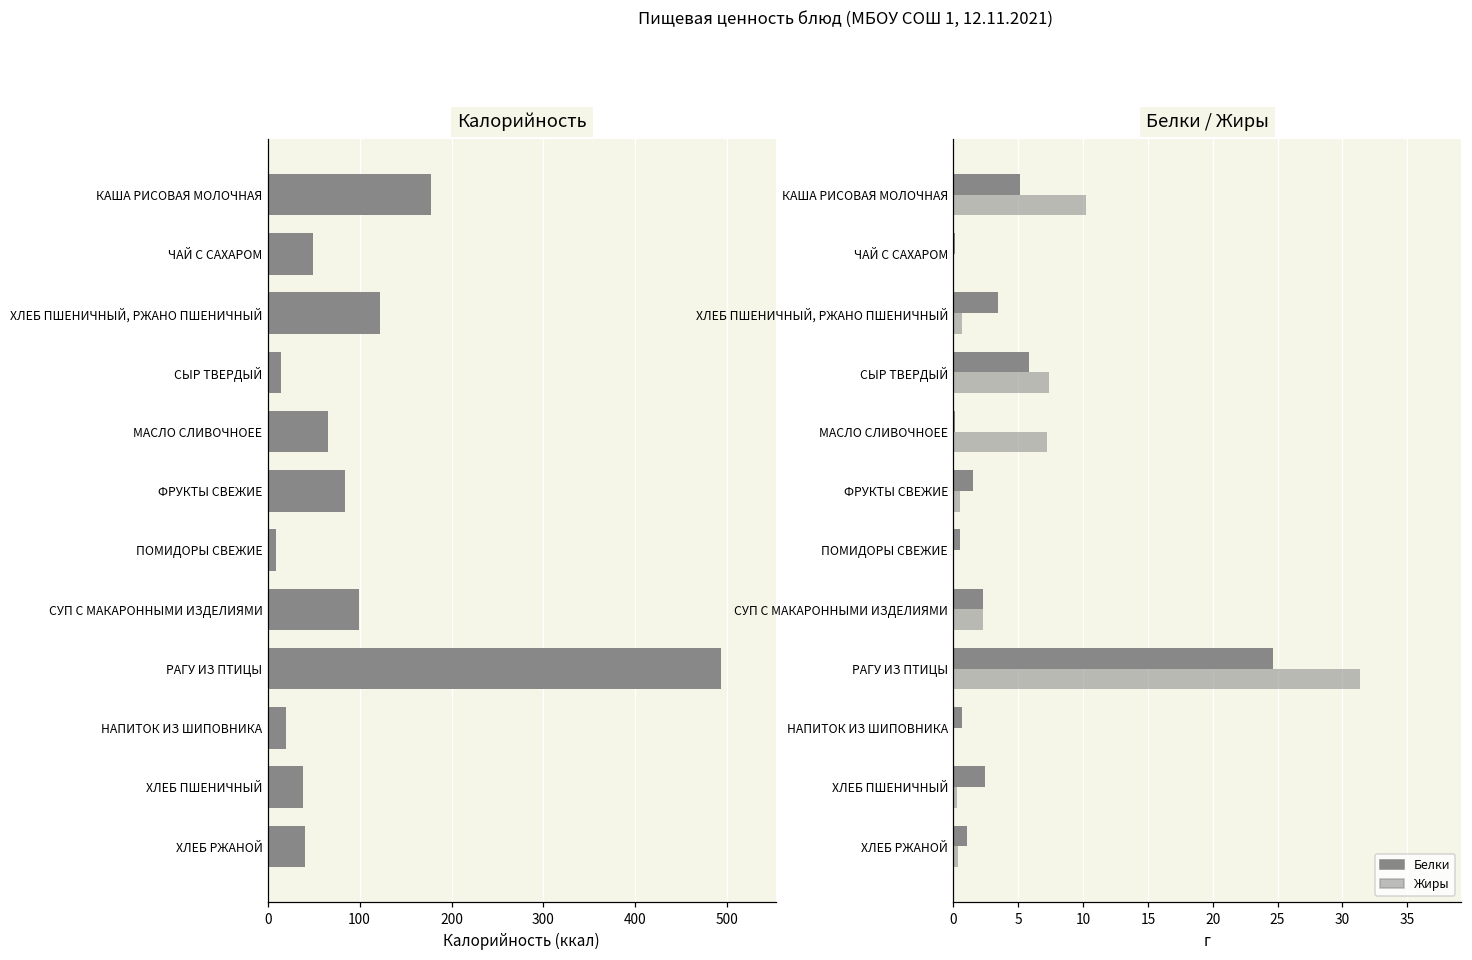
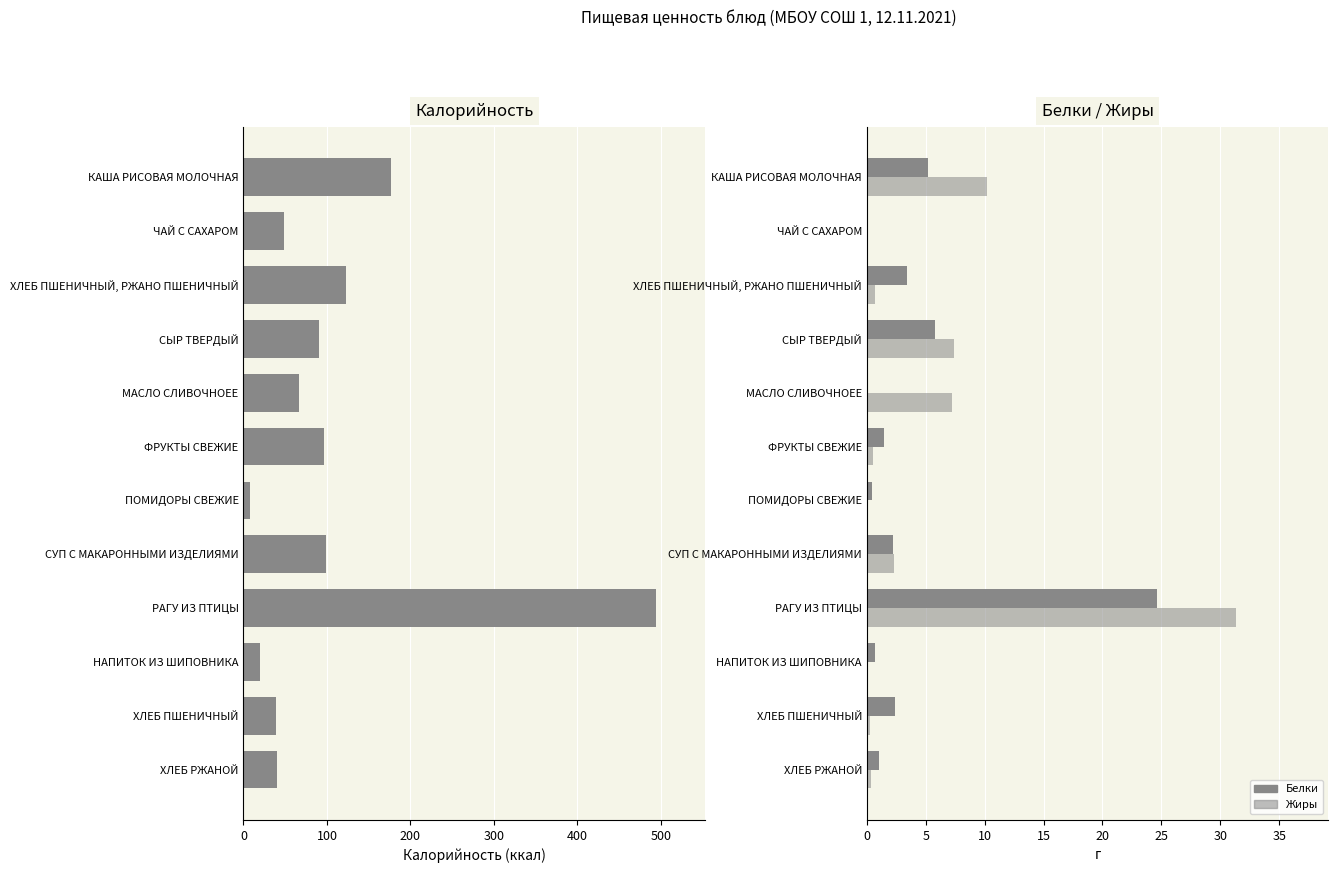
Калорийность, СЫР ТВЕРДЫЙ: 10 -> 90
Калорийность, ФРУКТЫ СВЕЖИЕ: 80 -> 100
